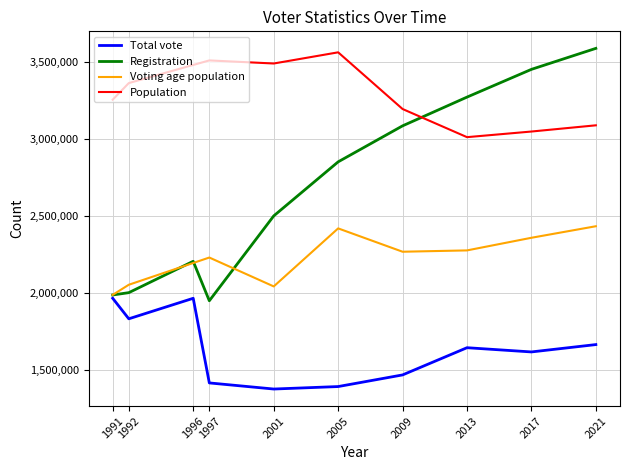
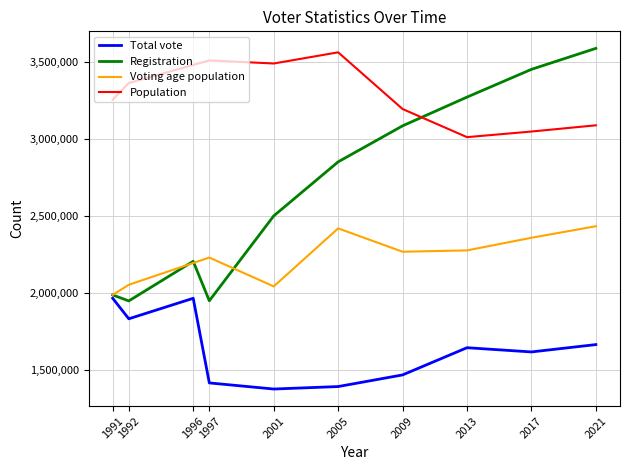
Registration, 1992: 2,000,000 -> 1,950,000
